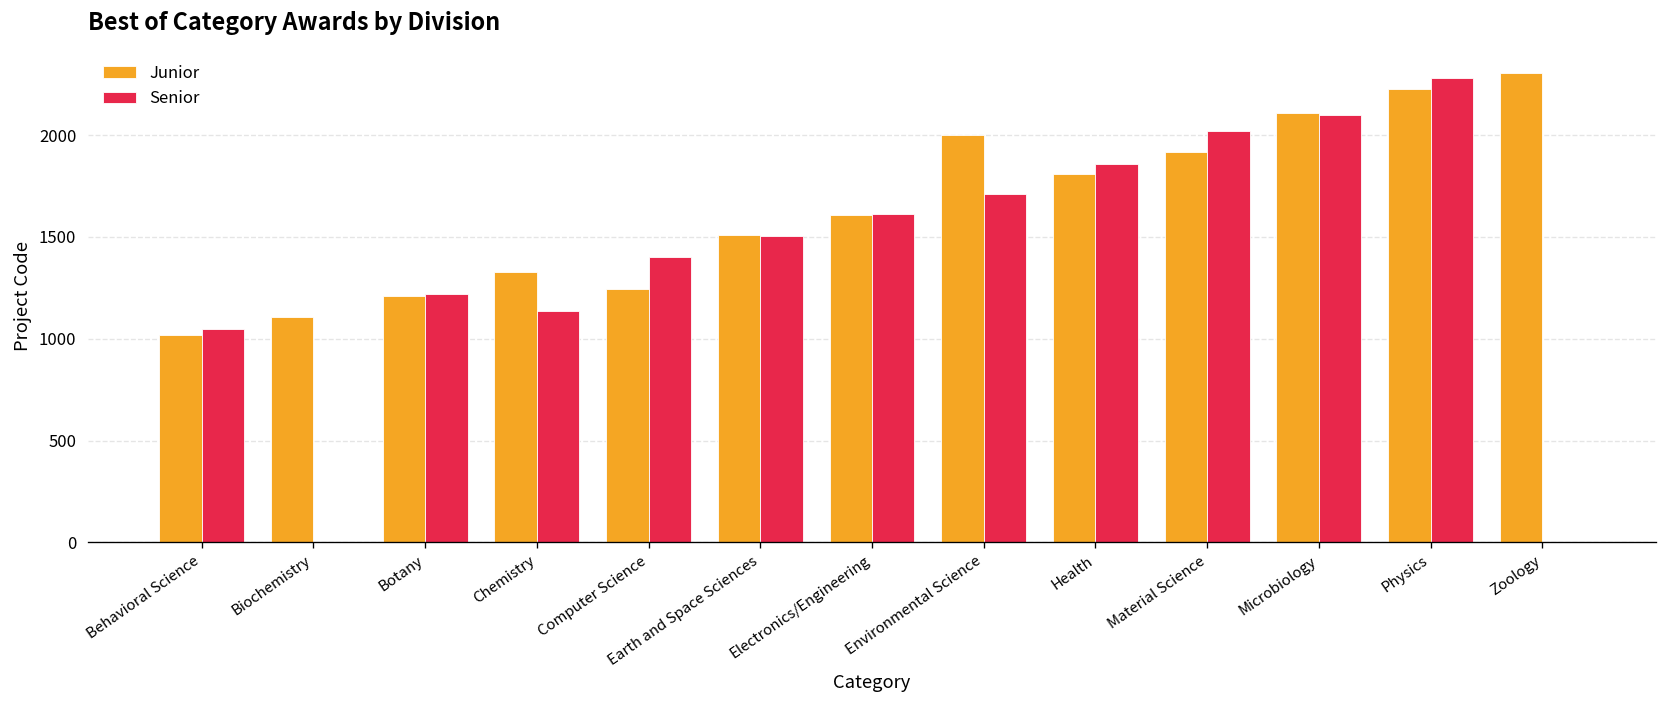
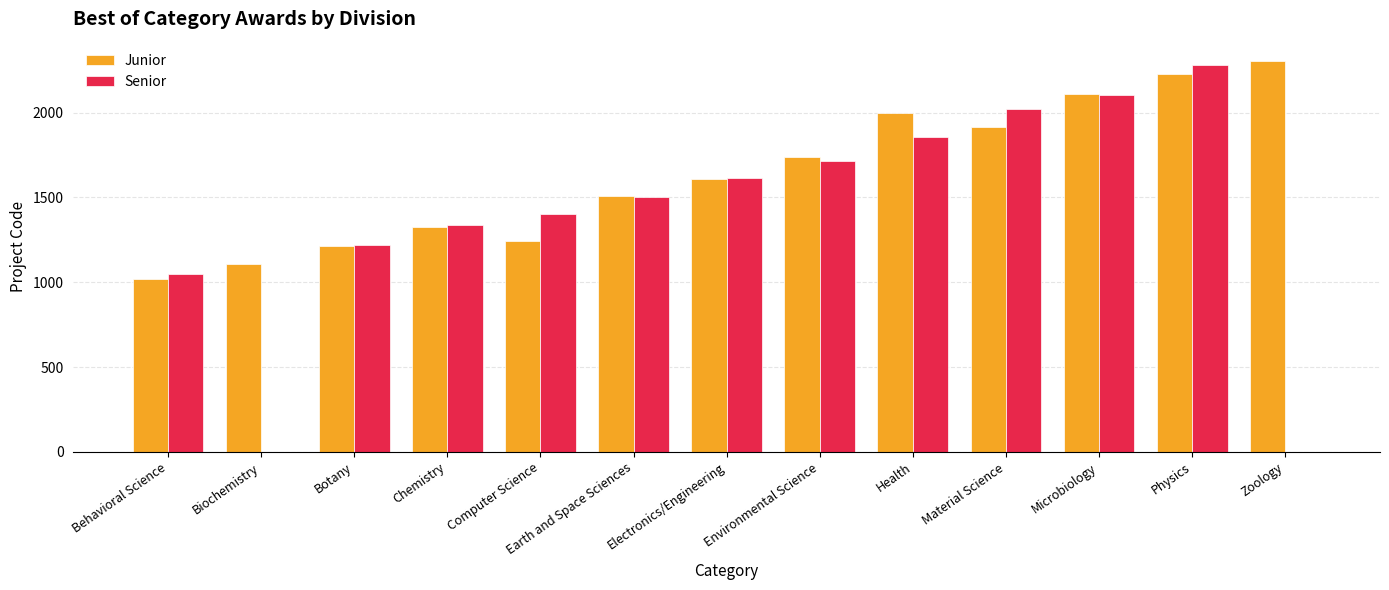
Senior, Chemistry: 1140 -> 1340
Junior, Environmental Science: 2000 -> 1740
Junior, Health: 1810 -> 2000
